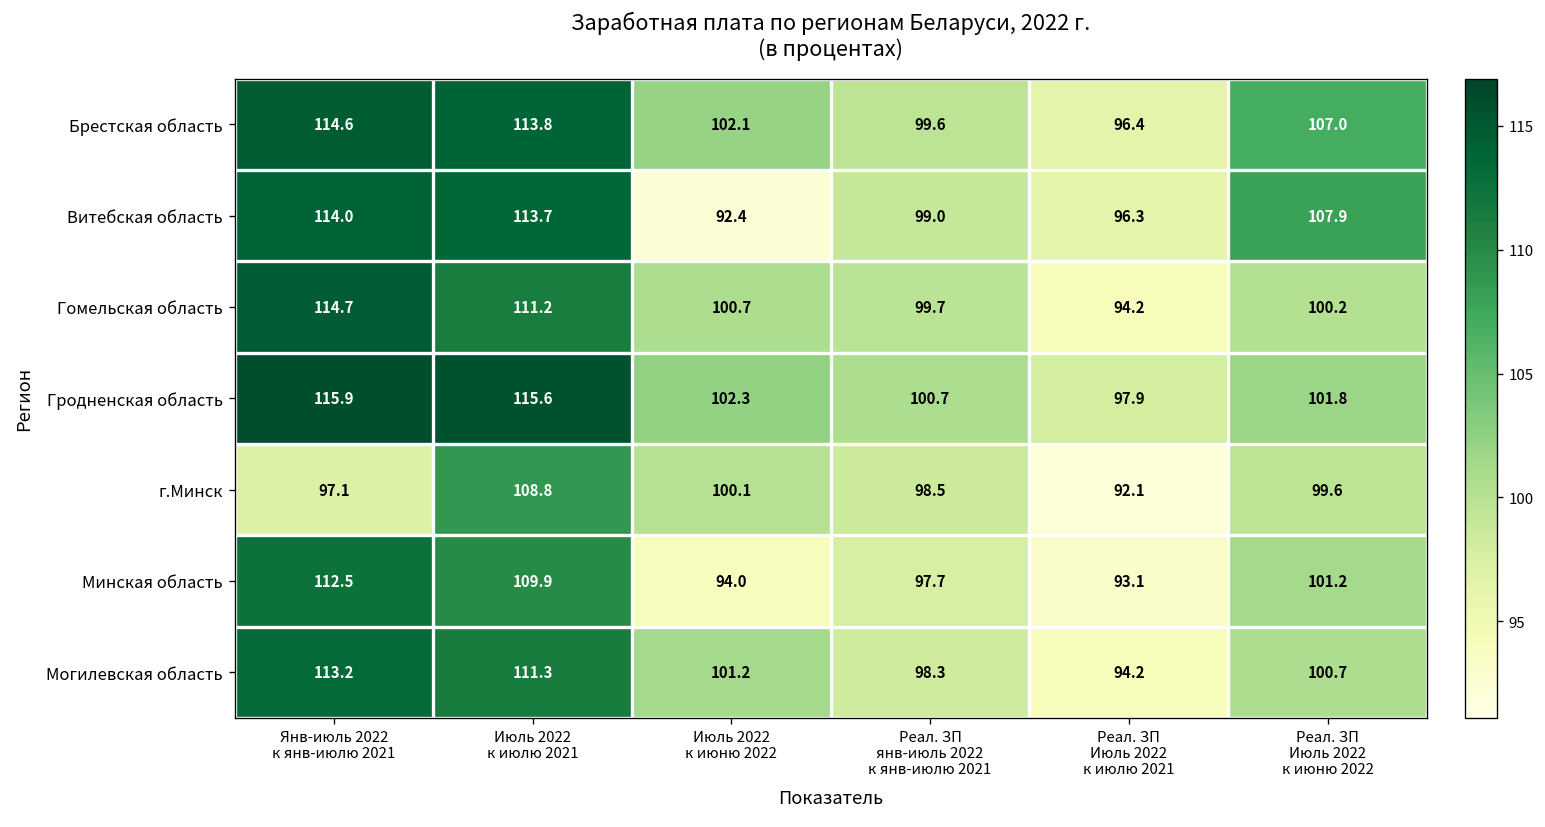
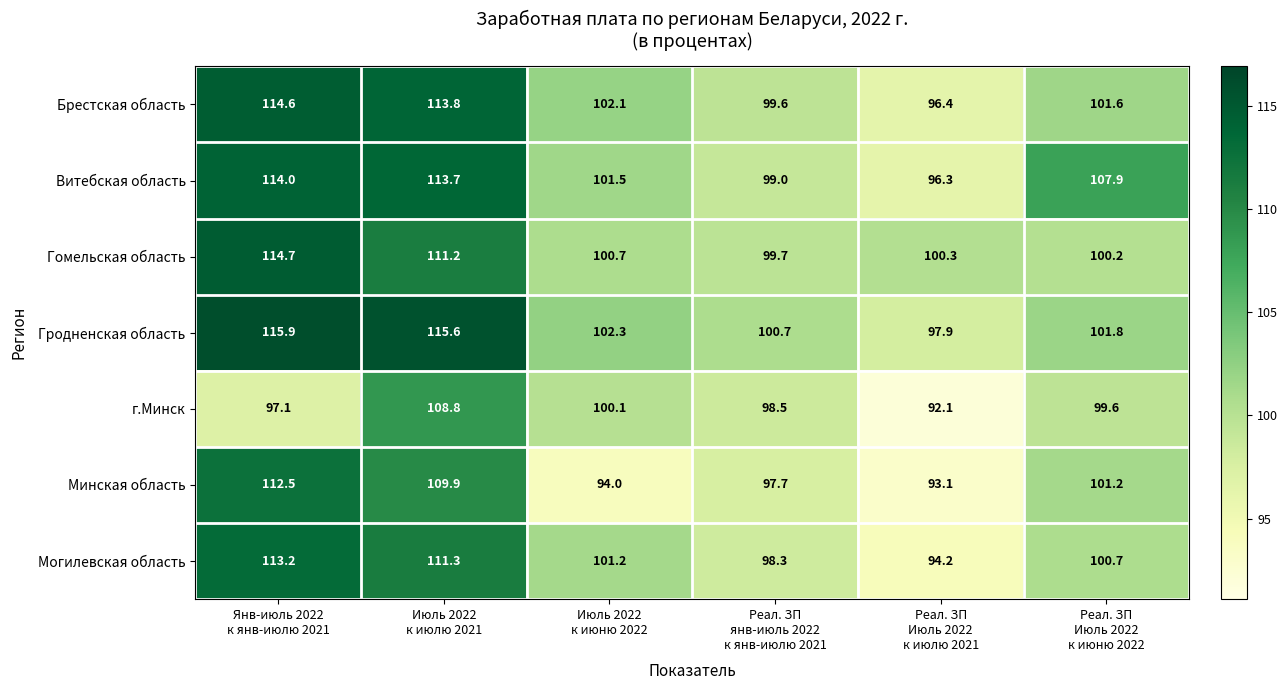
Брестская область, Реал. ЗП Июль 2022 к июню 2022: 107.0 -> 101.6
Витебская область, Июль 2022 к июню 2022: 92.4 -> 101.5
Гомельская область, Реал. ЗП Июль 2022 к июлю 2021: 94.2 -> 100.3
